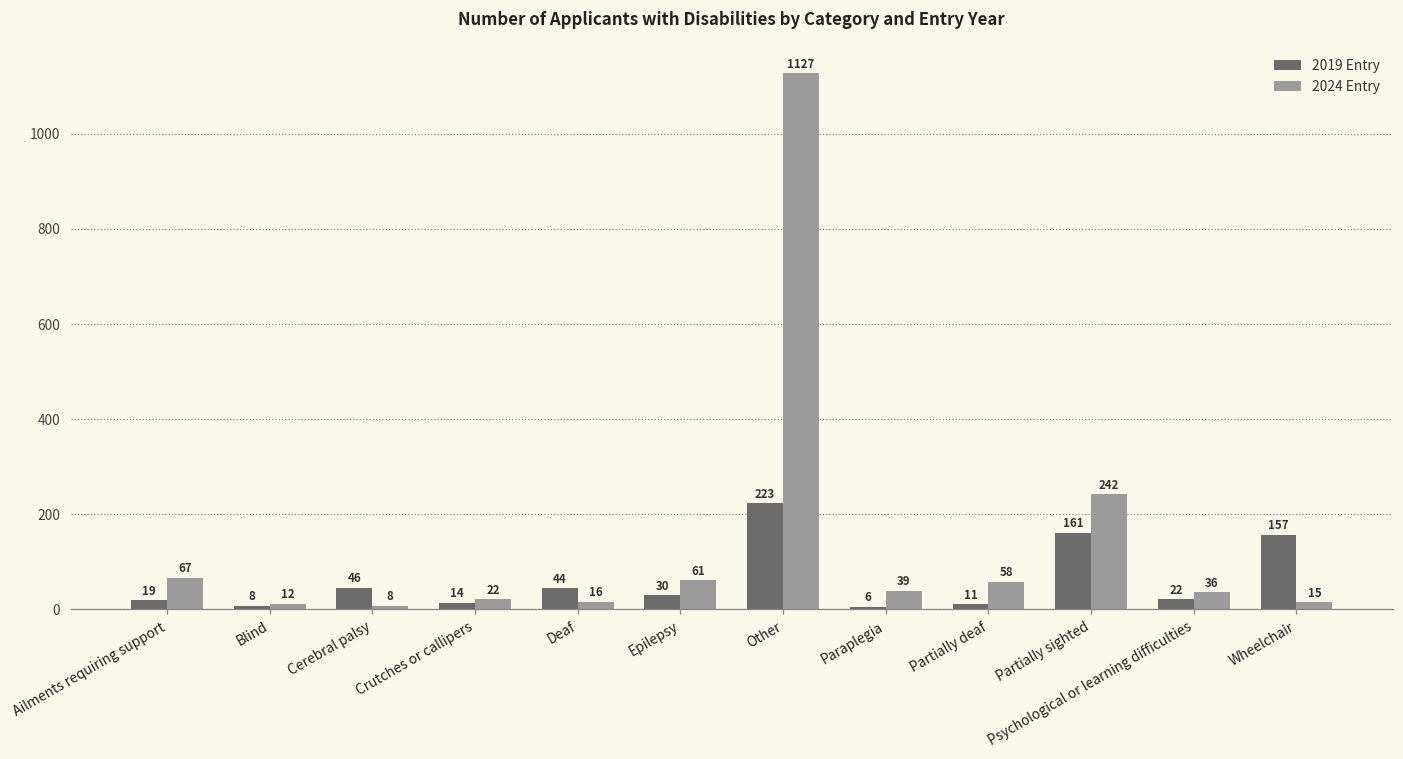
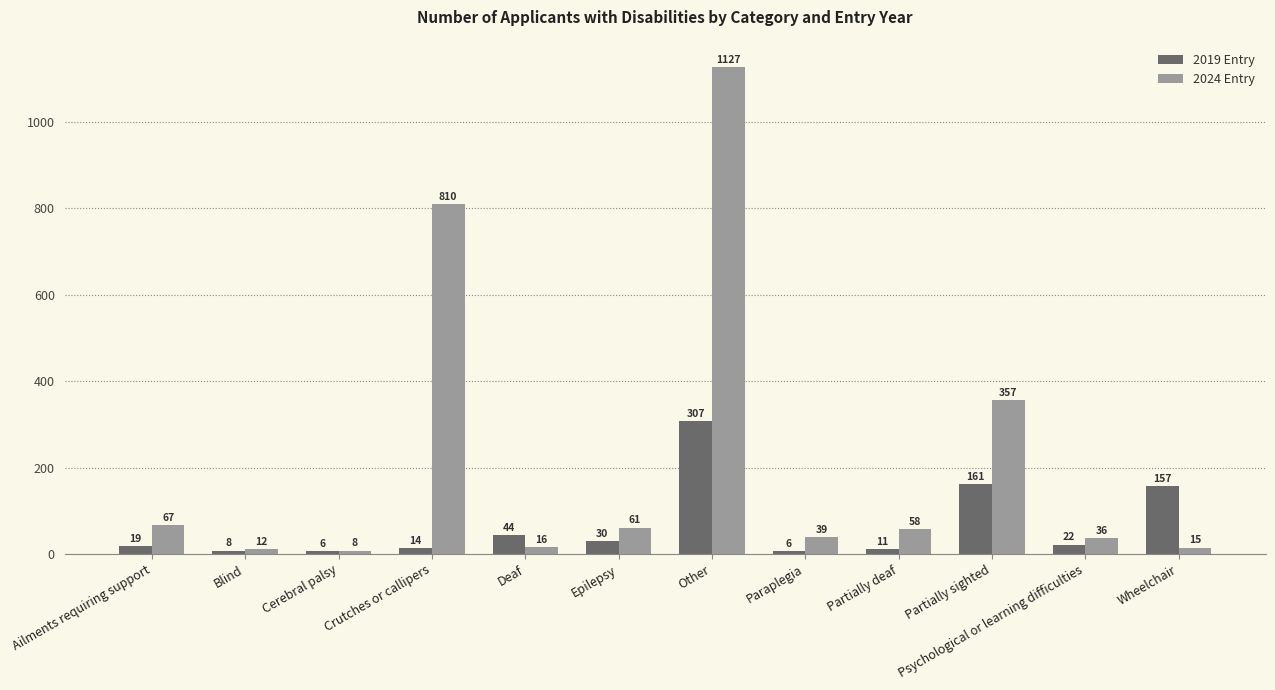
2019 Entry, Cerebral palsy: 46 -> 6
2024 Entry, Crutches or callipers: 22 -> 810
2019 Entry, Other: 223 -> 307
2024 Entry, Partially sighted: 242 -> 357
